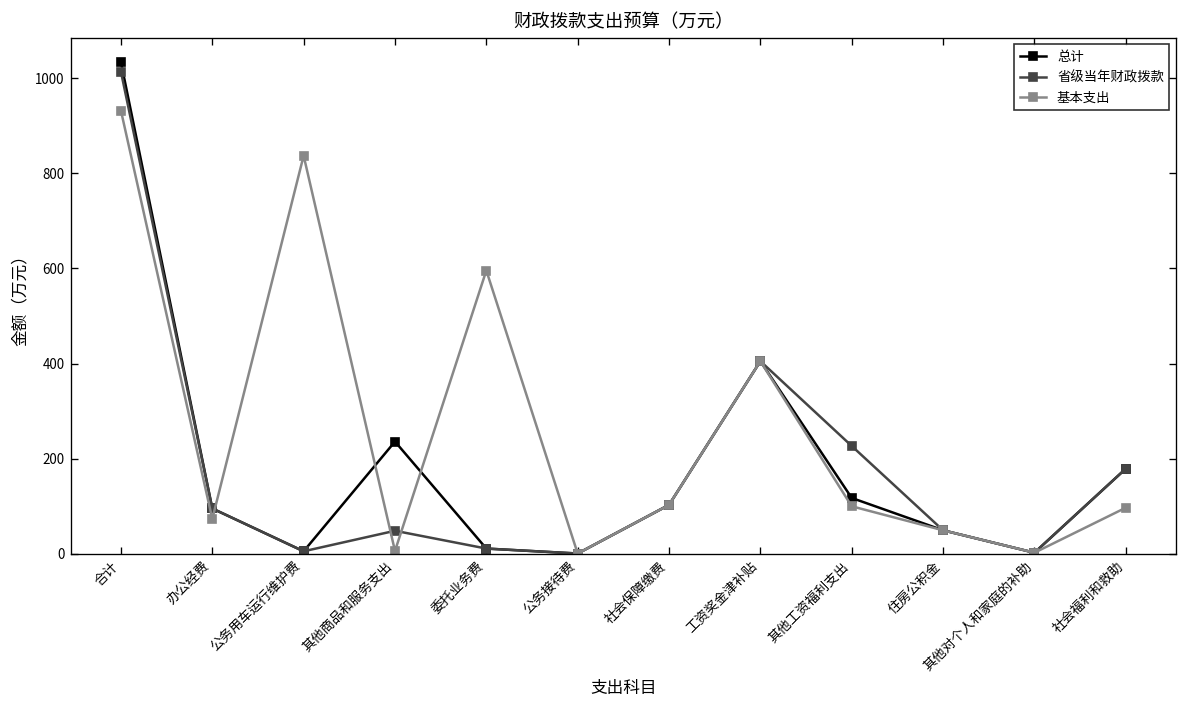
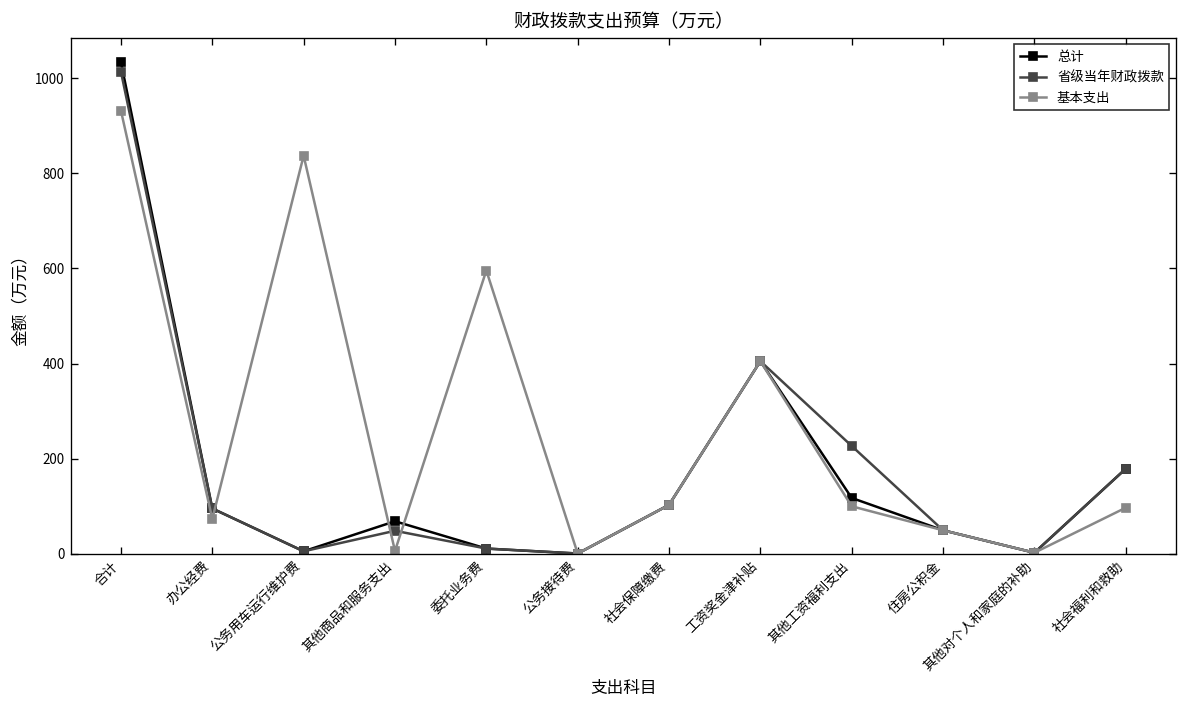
总计, 其他商品和服务支出: 240 -> 70
